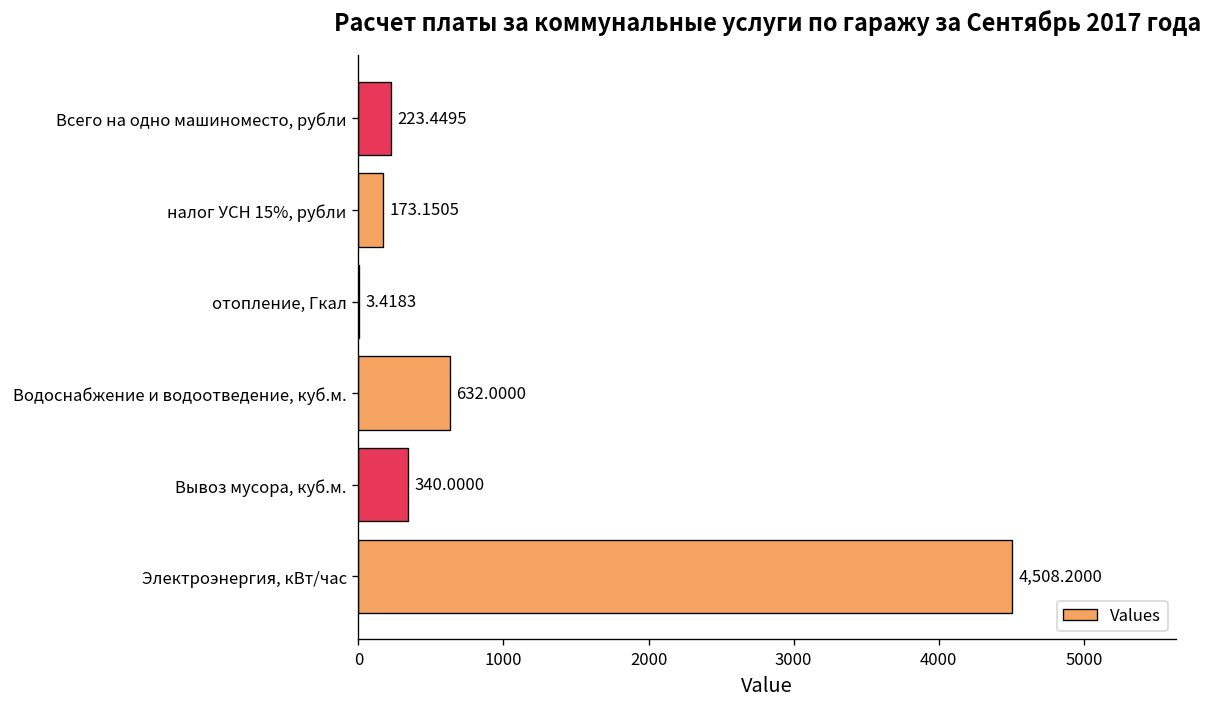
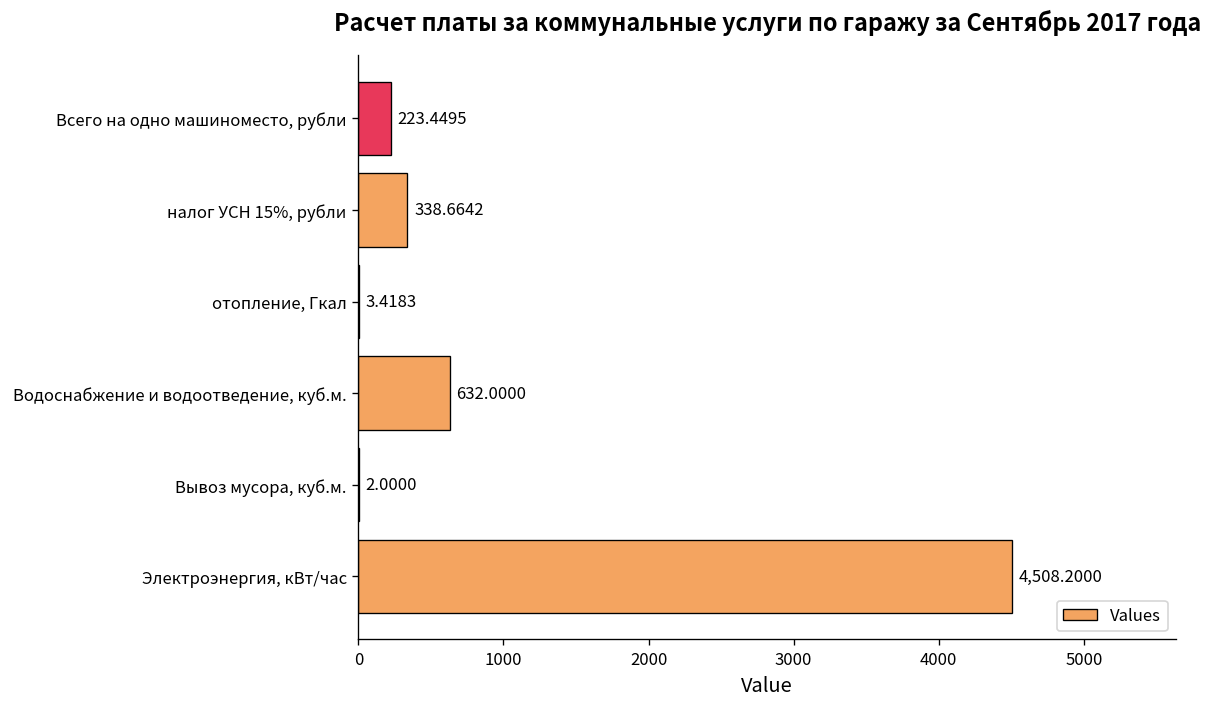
налог УСН 15%, рубли: 173.1505 -> 338.6642
Вывоз мусора, куб.м.: 340.0000 -> 2.0000
